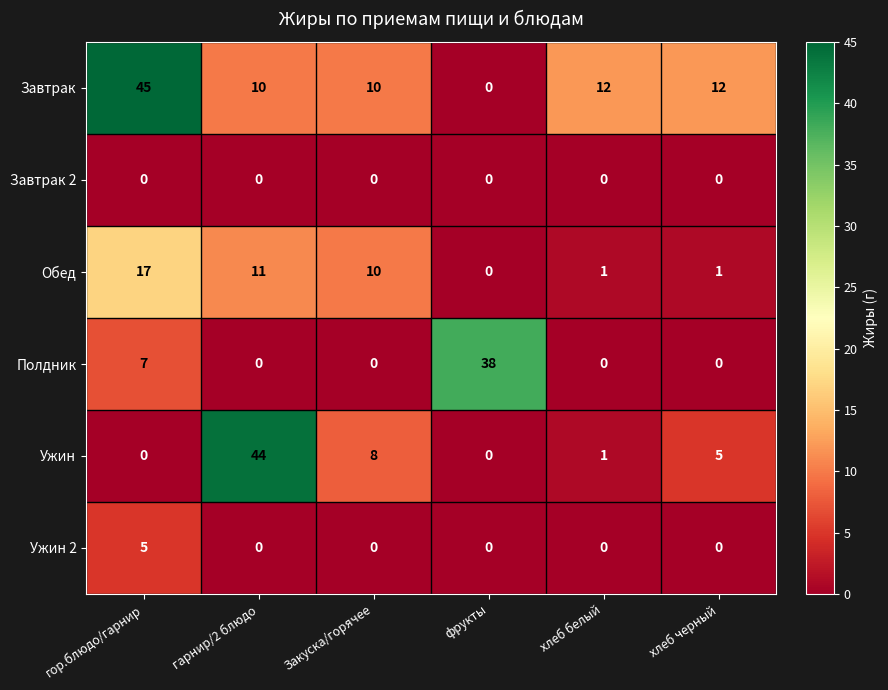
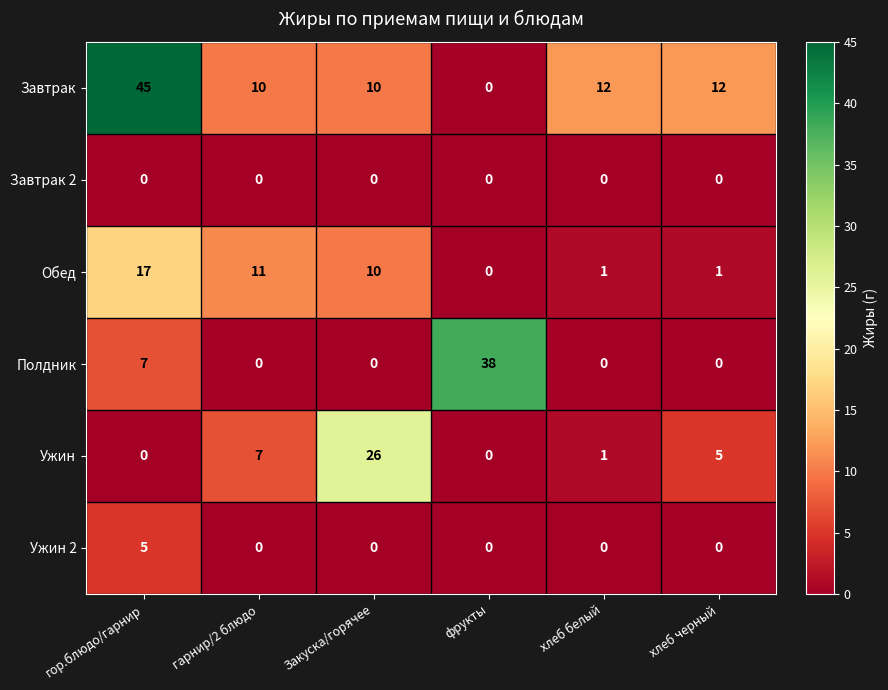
Ужин, гарнир/2 блюдо: 44 -> 7
Ужин, Закуска/горячее: 8 -> 26
